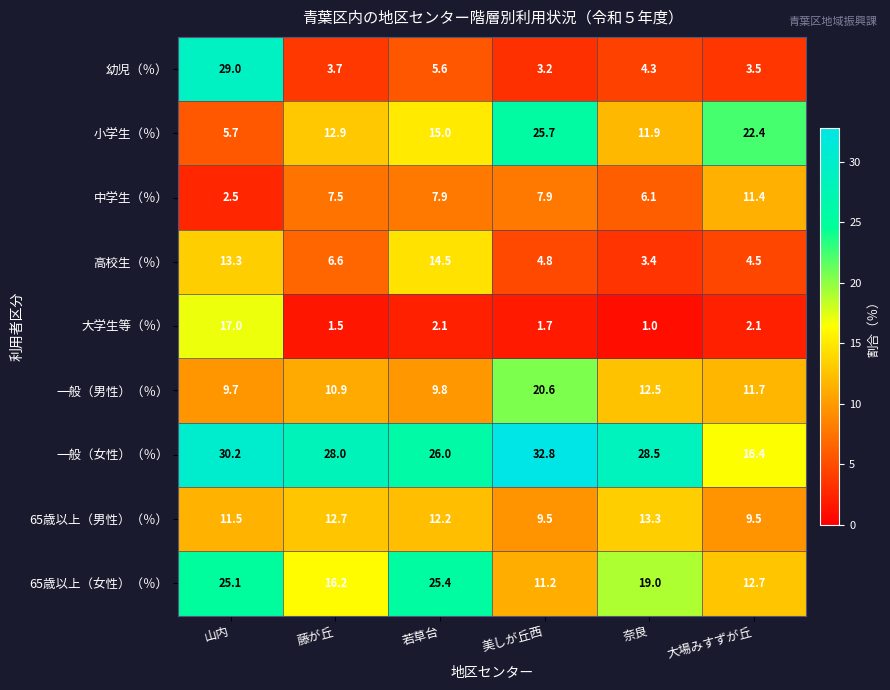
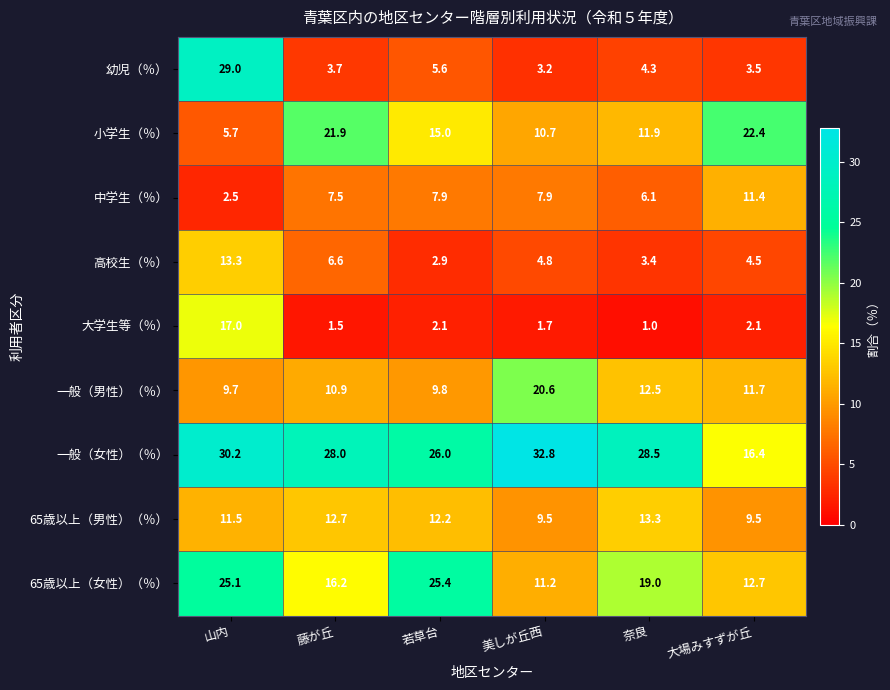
小学生（％）, 藤が丘: 12.9 -> 21.9
小学生（％）, 美しが丘西: 25.7 -> 10.7
高校生（％）, 若草台: 14.5 -> 2.9
